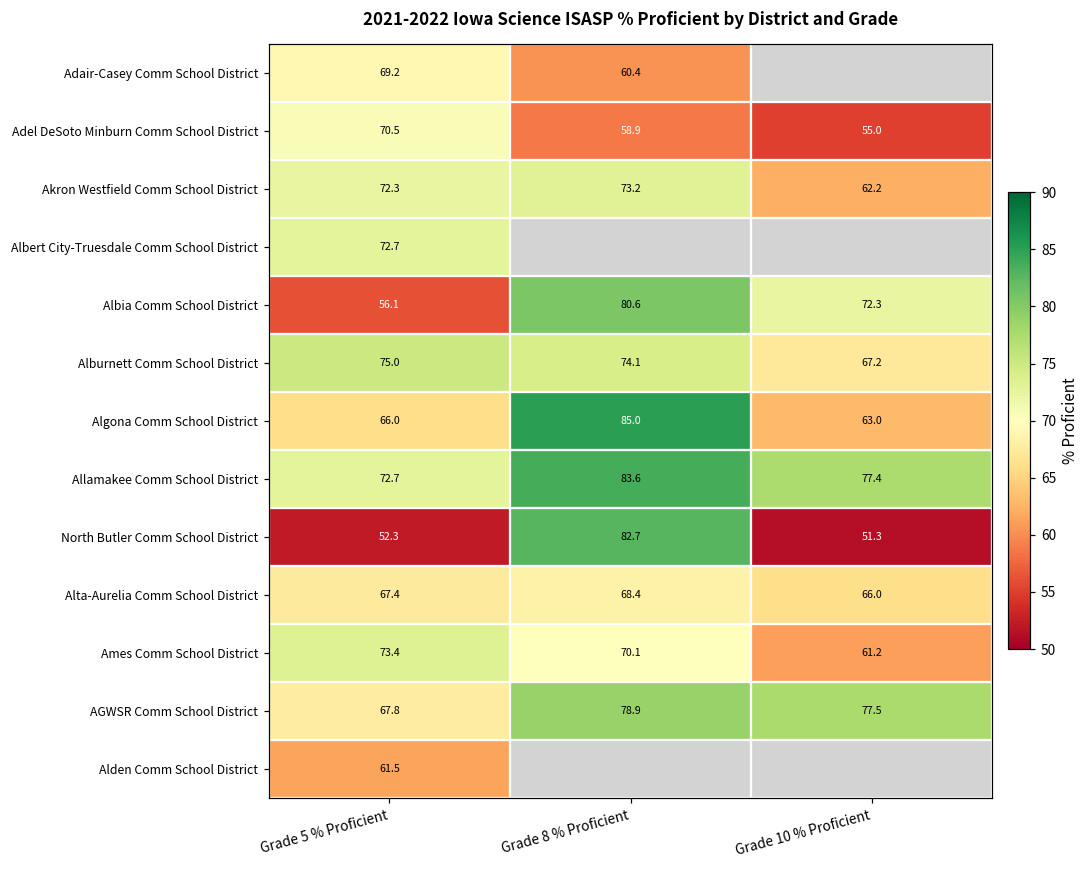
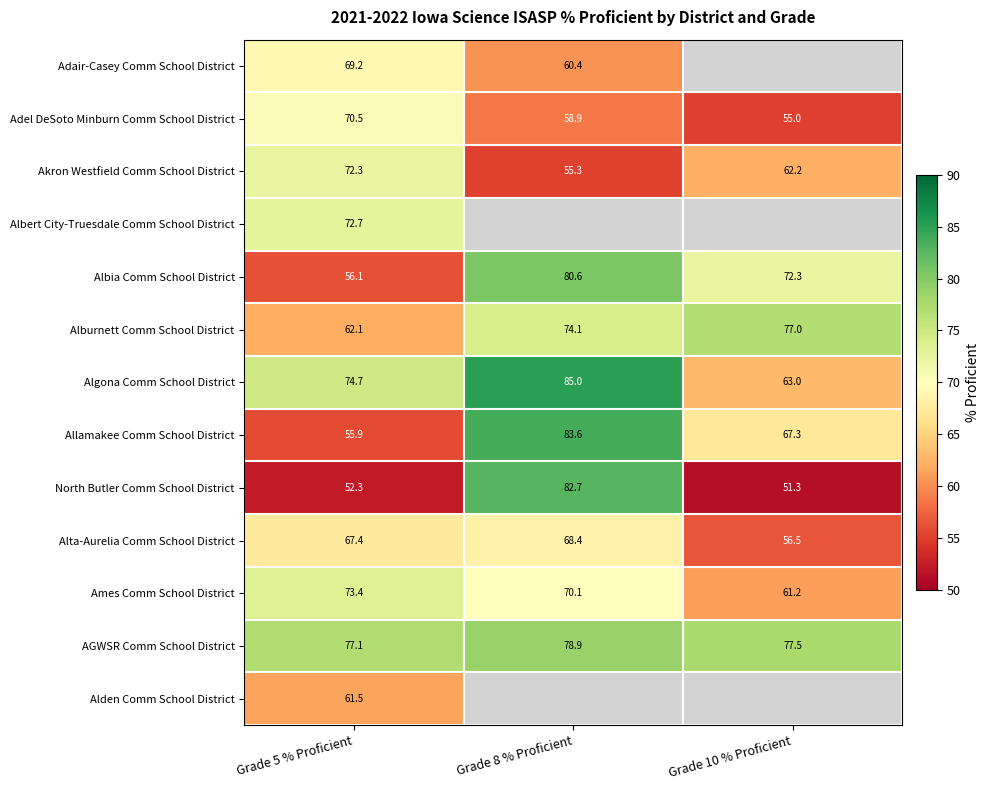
Akron Westfield Comm School District, Grade 8 % Proficient: 73.2 -> 55.3
Alburnett Comm School District, Grade 5 % Proficient: 75.0 -> 62.1
Alburnett Comm School District, Grade 10 % Proficient: 67.2 -> 77.0
Algona Comm School District, Grade 5 % Proficient: 66.0 -> 74.7
Allamakee Comm School District, Grade 5 % Proficient: 72.7 -> 55.9
Allamakee Comm School District, Grade 10 % Proficient: 77.4 -> 67.3
Alta-Aurelia Comm School District, Grade 10 % Proficient: 66.0 -> 56.5
AGWSR Comm School District, Grade 5 % Proficient: 67.8 -> 77.1
